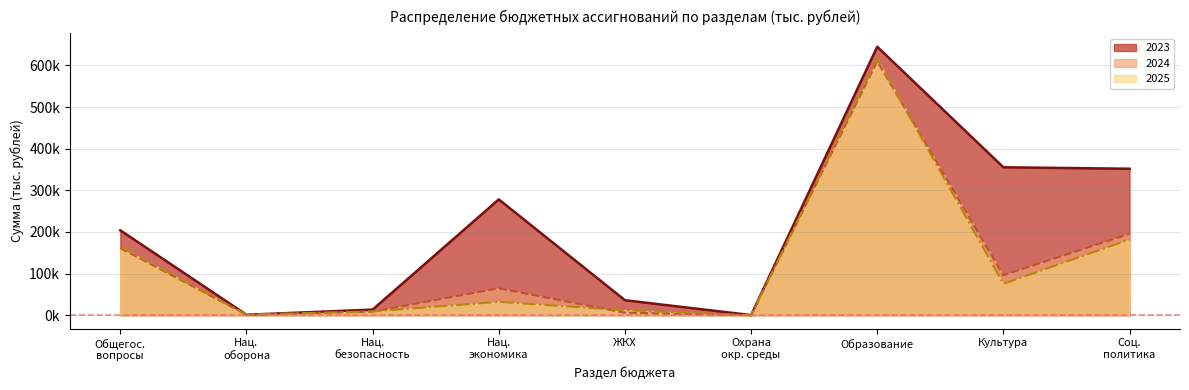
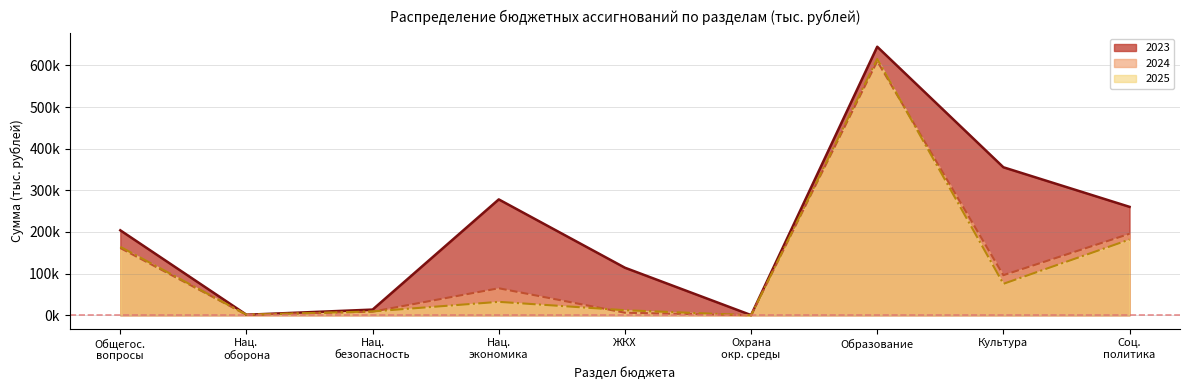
2023, ЖКХ: 40000 -> 110000
2023, Соц. политика: 350000 -> 260000
